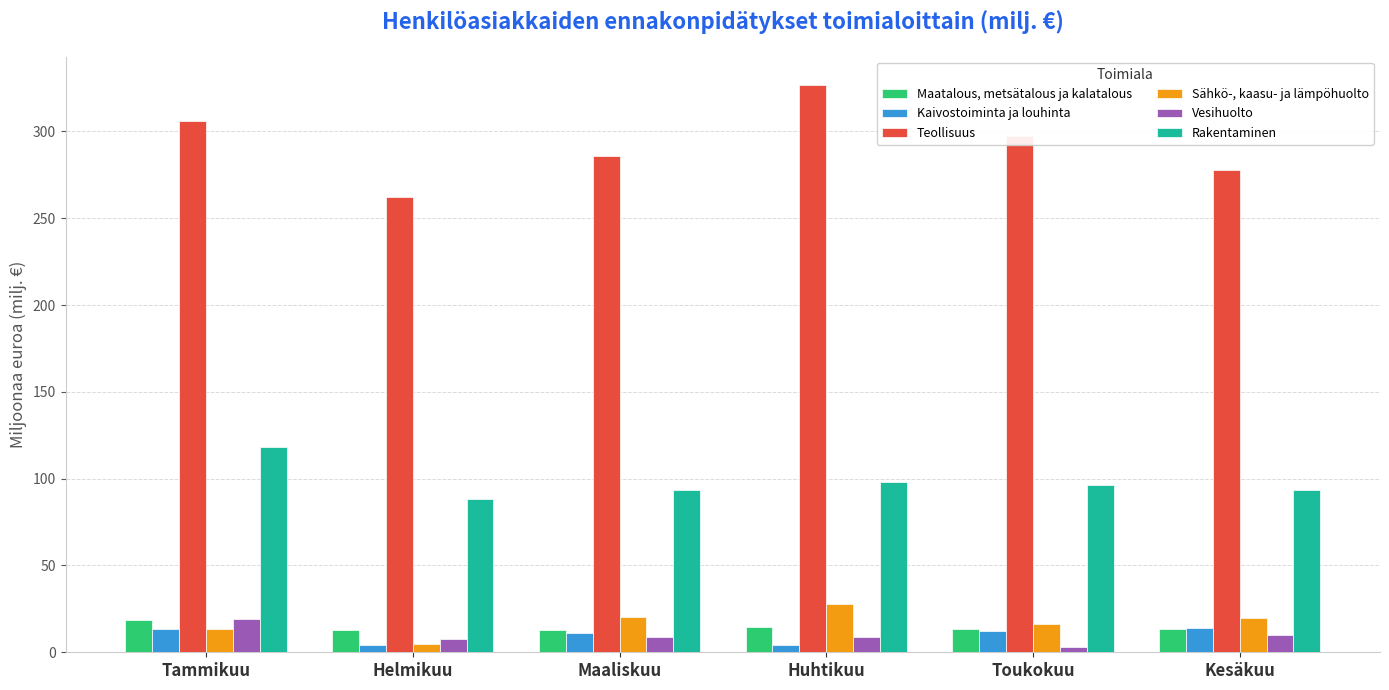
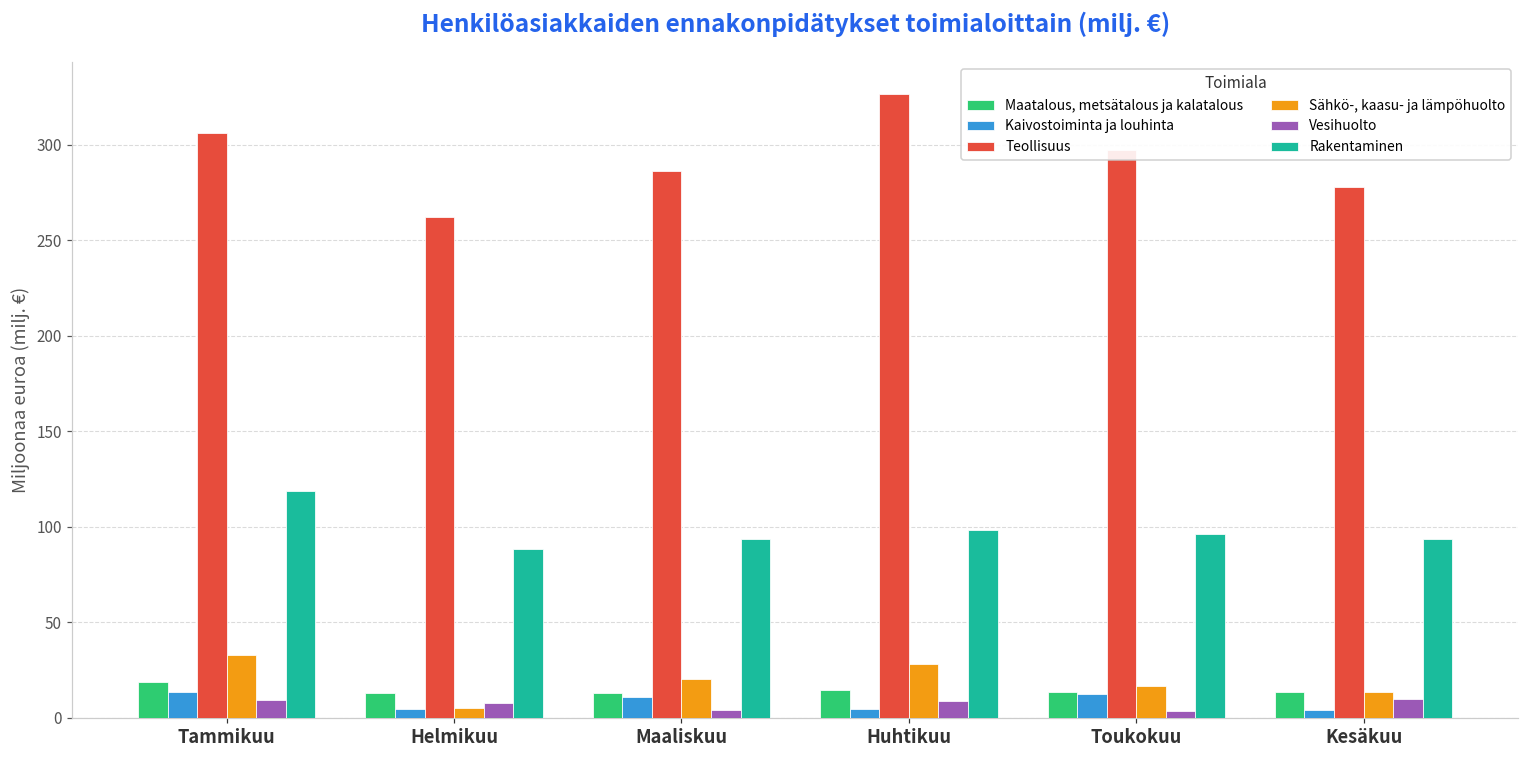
Sähkö-, kaasu- ja lämpöhuolto, Tammikuu: 13 -> 33
Vesihuolto, Tammikuu: 19 -> 9
Vesihuolto, Maaliskuu: 9 -> 4
Kaivostoiminta ja louhinta, Kesäkuu: 14 -> 4
Sähkö-, kaasu- ja lämpöhuolto, Kesäkuu: 20 -> 13
